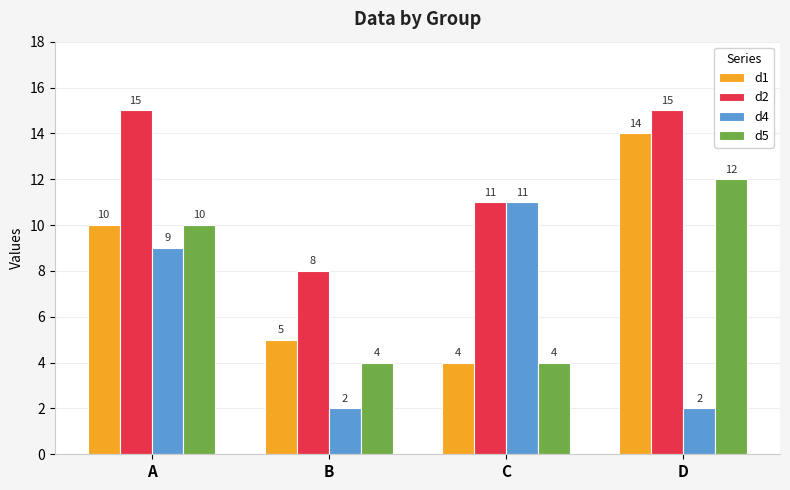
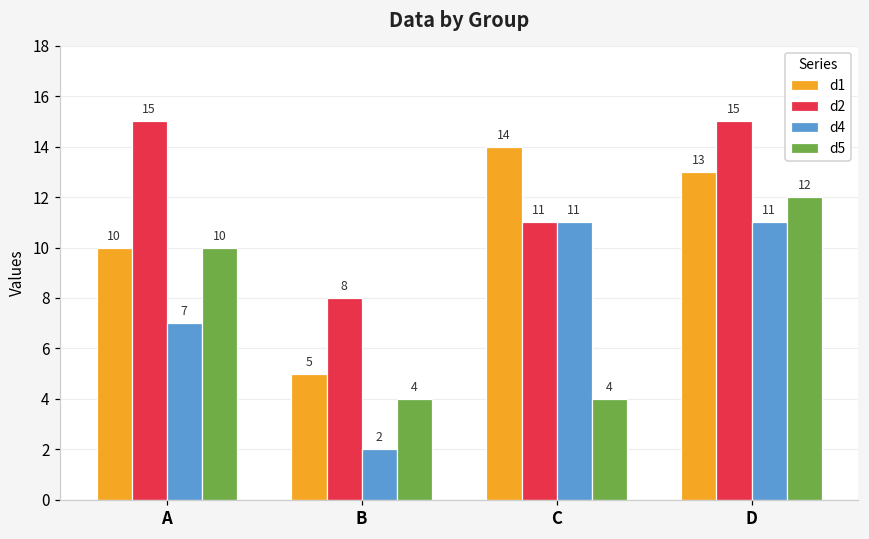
d4, A: 9 -> 7
d1, C: 4 -> 14
d1, D: 14 -> 13
d4, D: 2 -> 11
